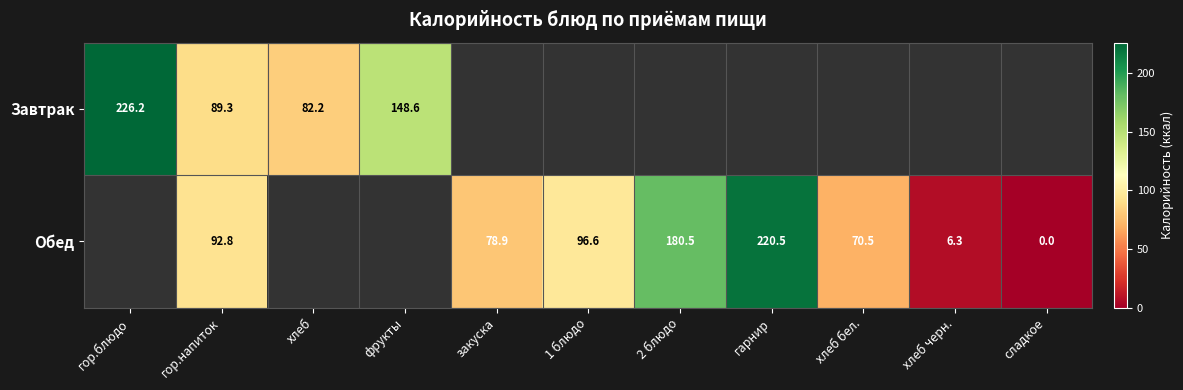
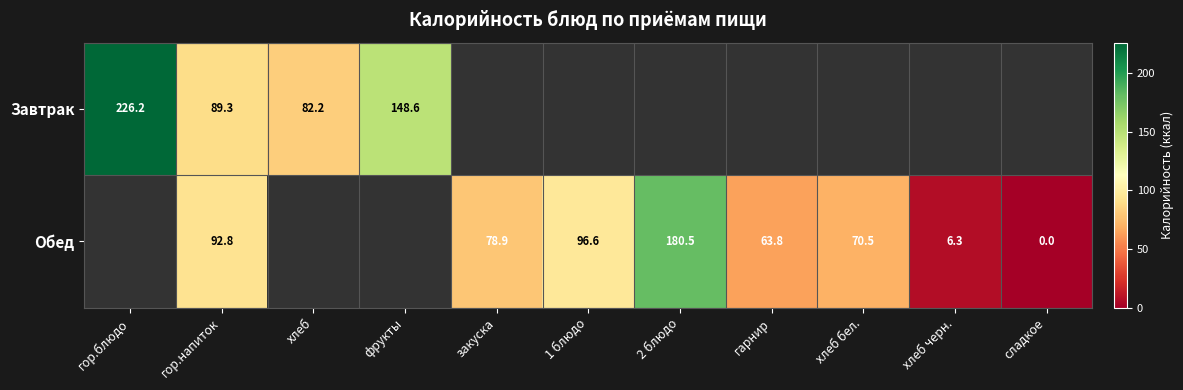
Обед, гарнир: 220.5 -> 63.8
